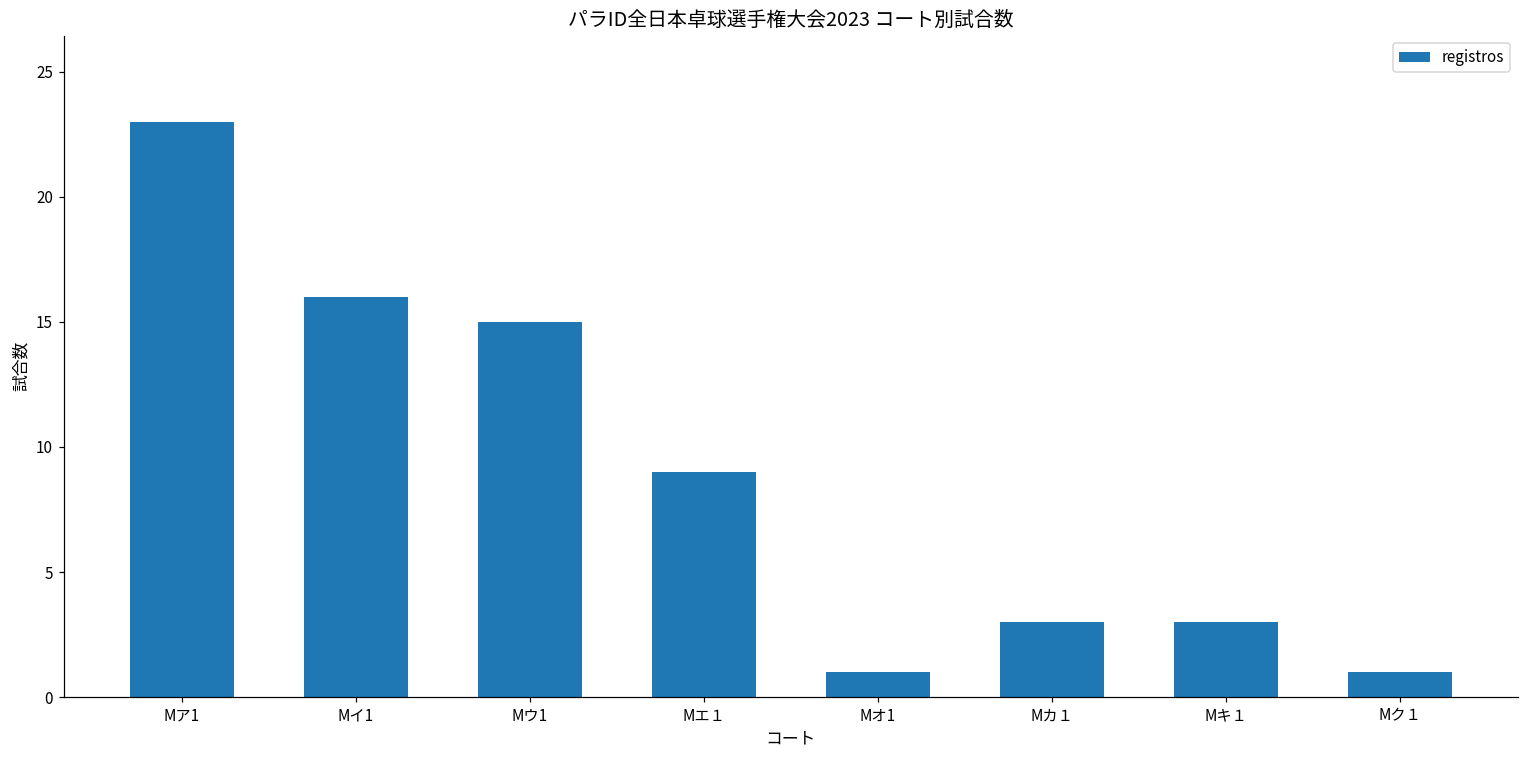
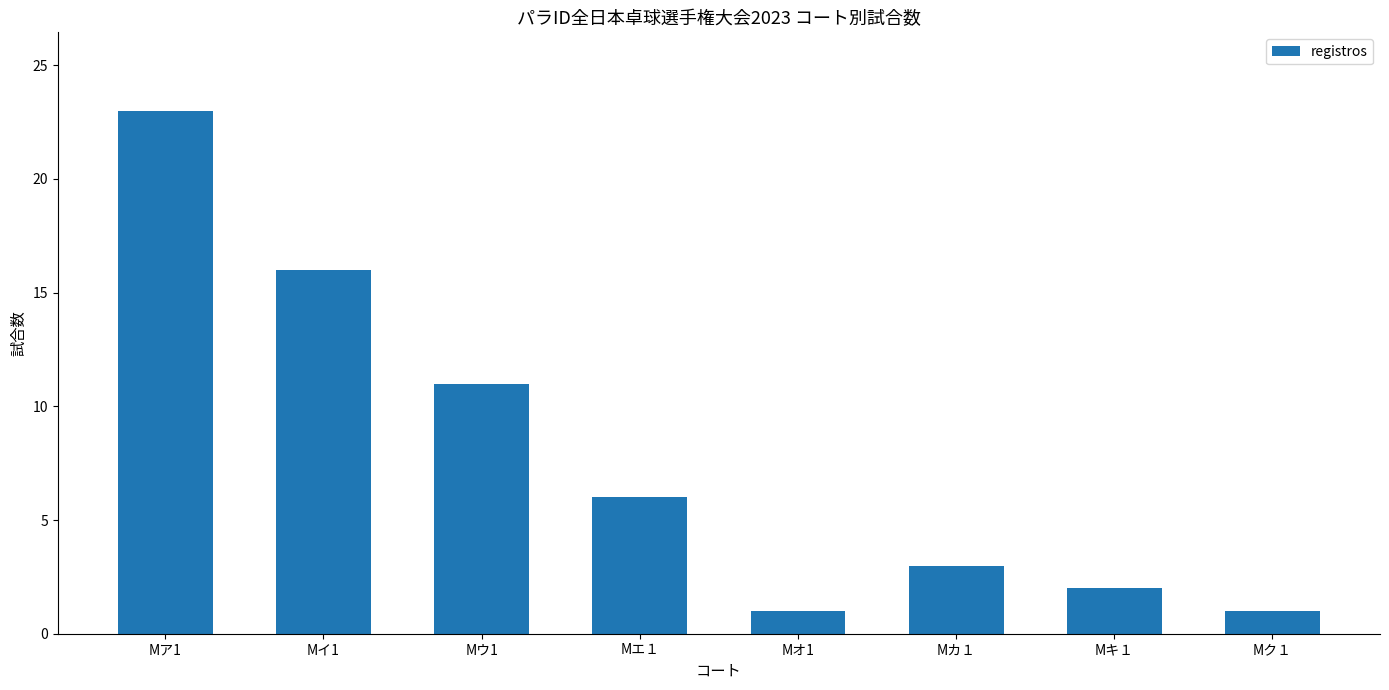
Mウ1: 15 -> 11
Mエ１: 9 -> 6
Mキ１: 3 -> 2
